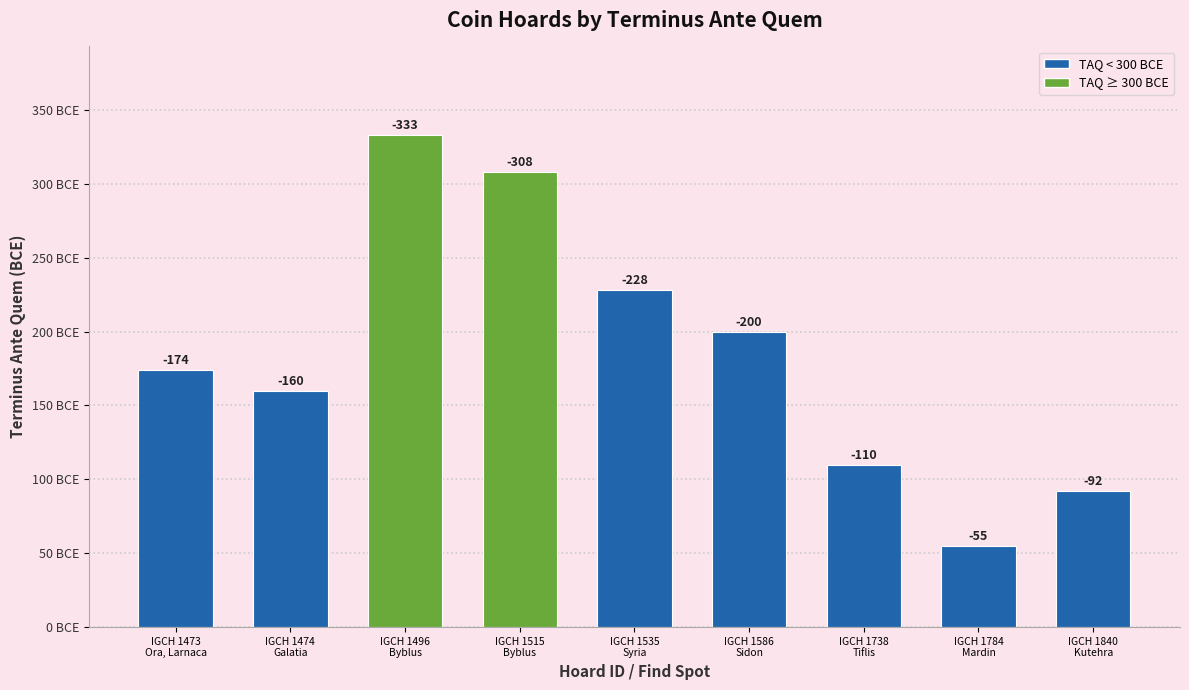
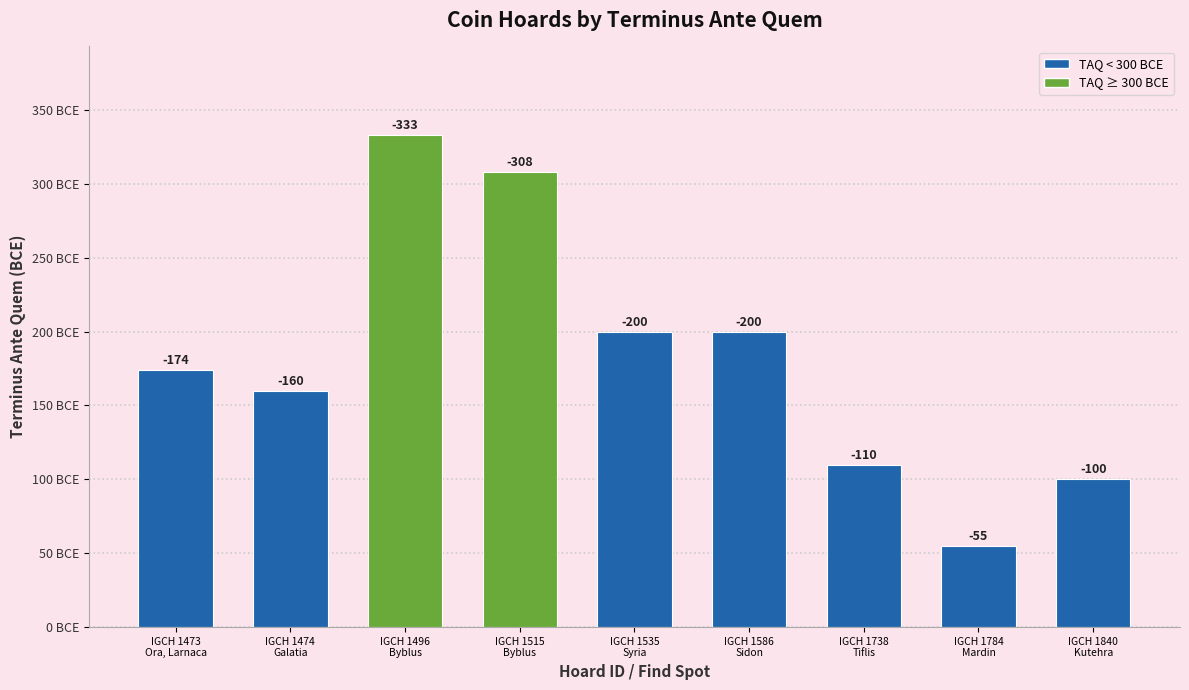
IGCH 1535 Syria: -228 -> -200
IGCH 1840 Kutehra: -92 -> -100
